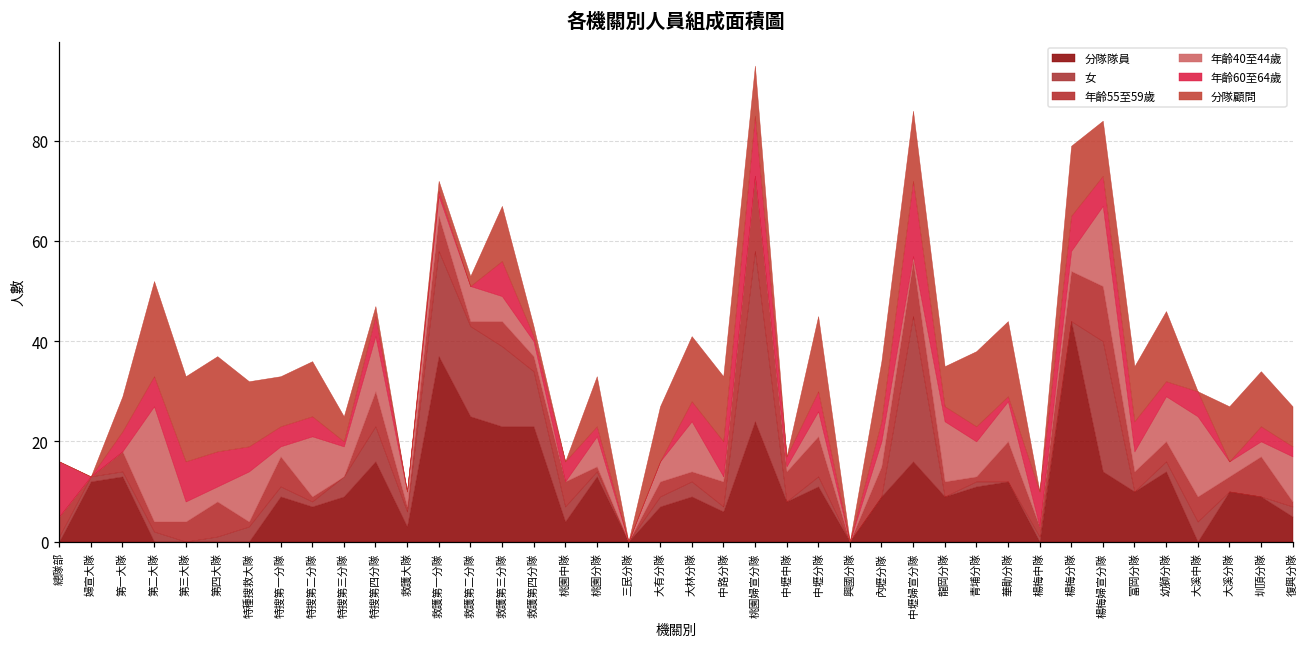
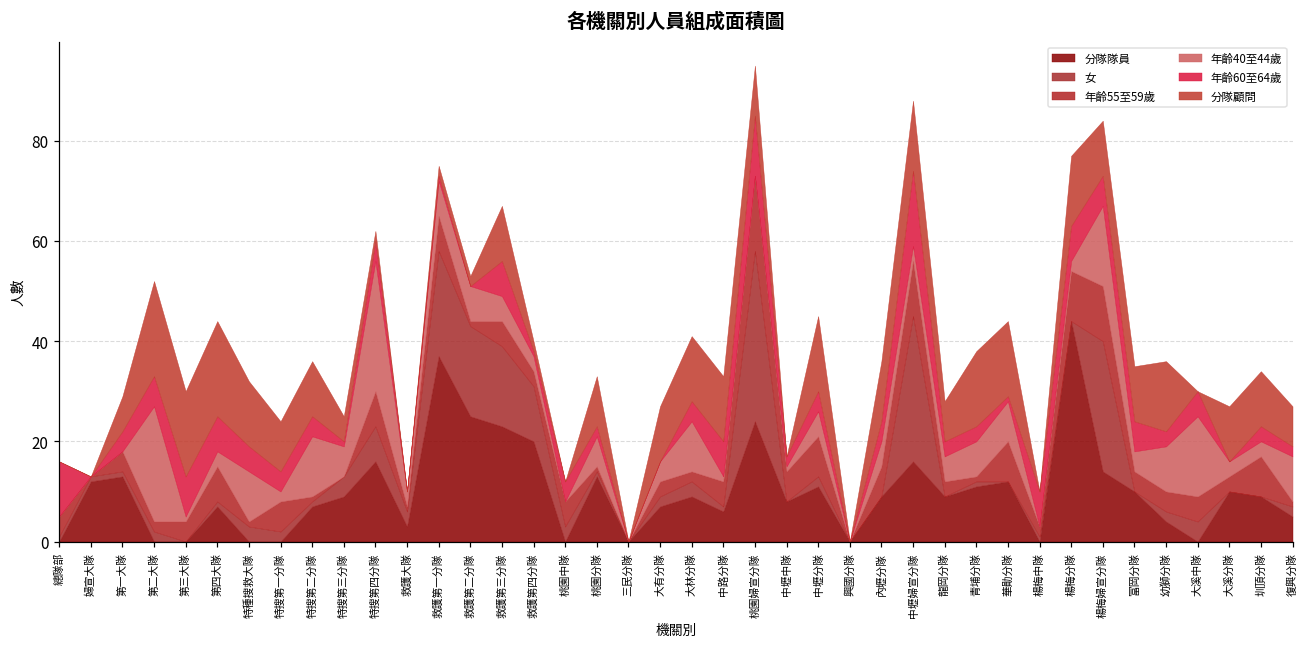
年齡40至44歲, 第三大隊: 4 -> 1
分隊隊員, 第四大隊: 0 -> 7
分隊隊員, 特搜第一分隊: 9 -> 0
年齡40至44歲, 特搜第四分隊: 11 -> 26
年齡40至44歲, 救護第一分隊: 4 -> 7
分隊隊員, 救護第四分隊: 23 -> 20
分隊隊員, 桃園中隊: 4 -> 0
年齡40至44歲, 中壢婦宣分隊: 1 -> 3
年齡40至44歲, 龍岡分隊: 12 -> 5
年齡40至44歲, 楊梅分隊: 4 -> 2
分隊隊員, 幼獅分隊: 14 -> 4
